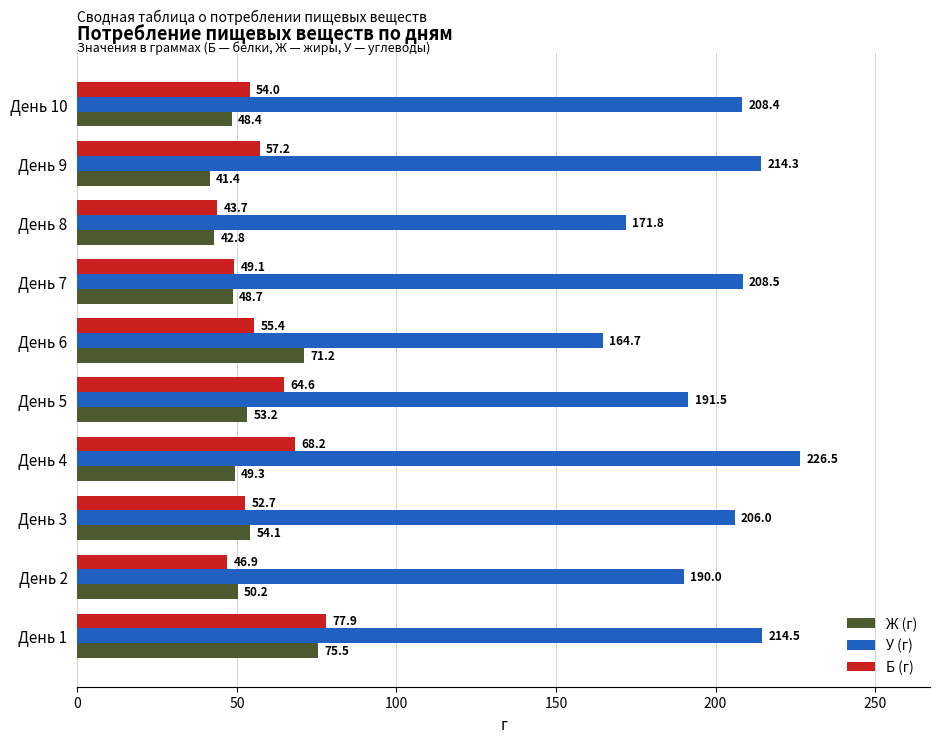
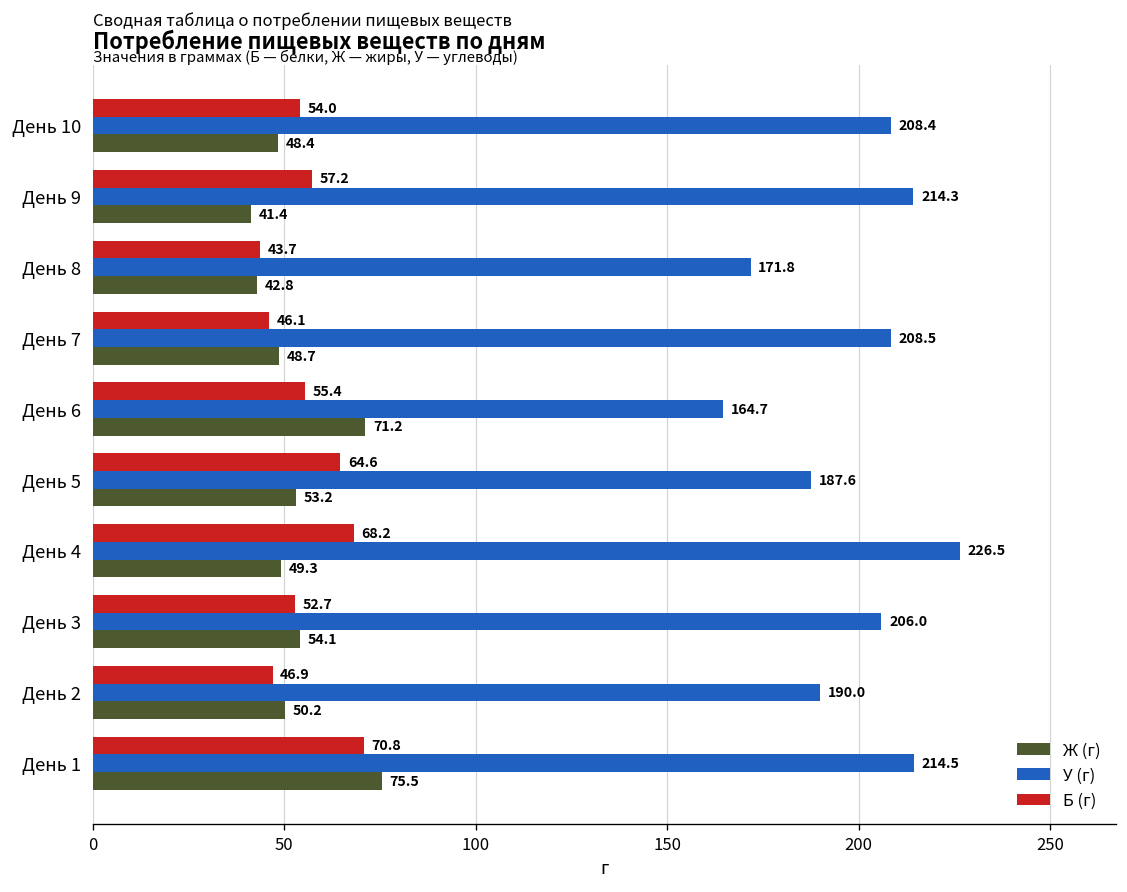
Б (г), День 7: 49.1 -> 46.1
У (г), День 5: 191.5 -> 187.6
Б (г), День 1: 77.9 -> 70.8
